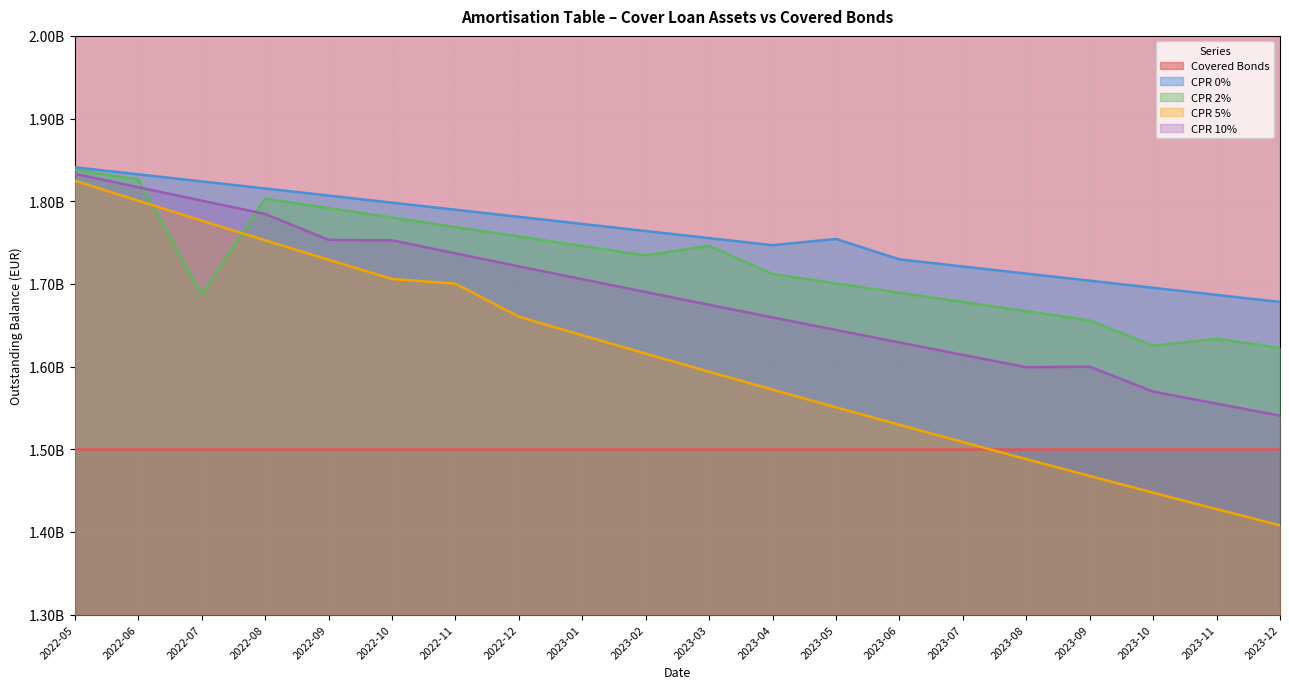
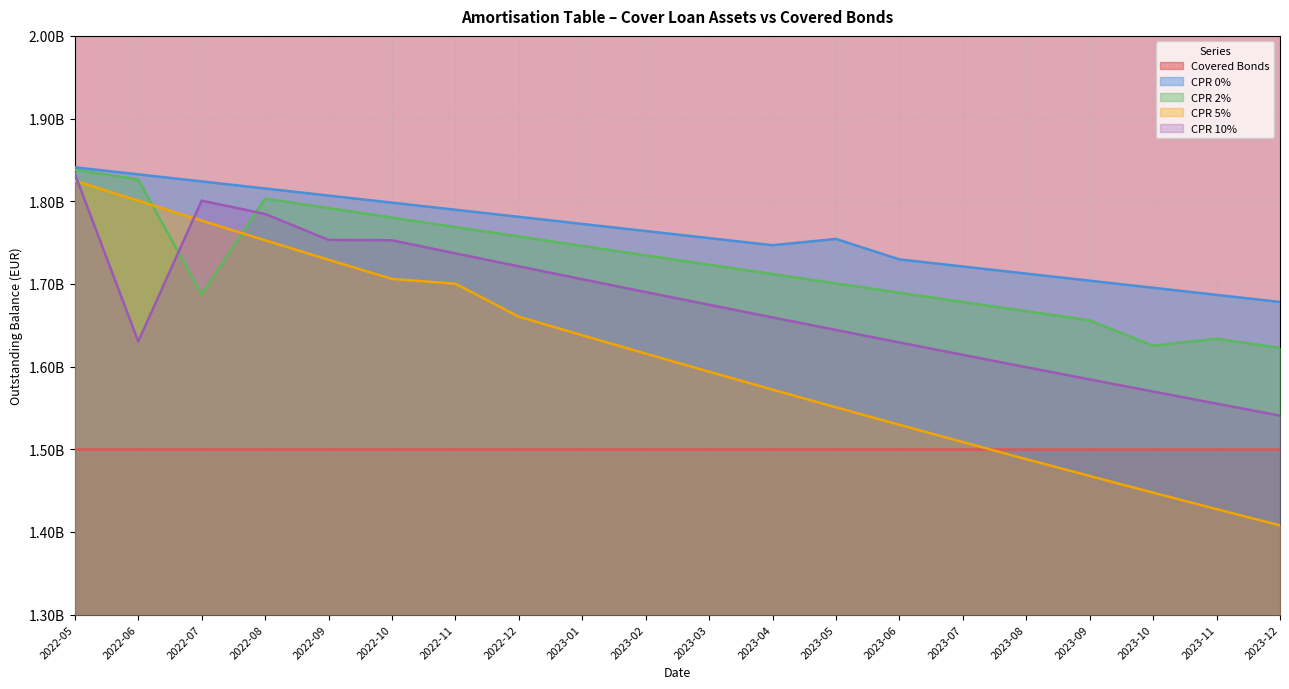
CPR 10%, 2022-06: 1820000000 -> 1630000000
CPR 2%, 2023-03: 1750000000 -> 1720000000
CPR 10%, 2023-09: 1600000000 -> 1580000000
